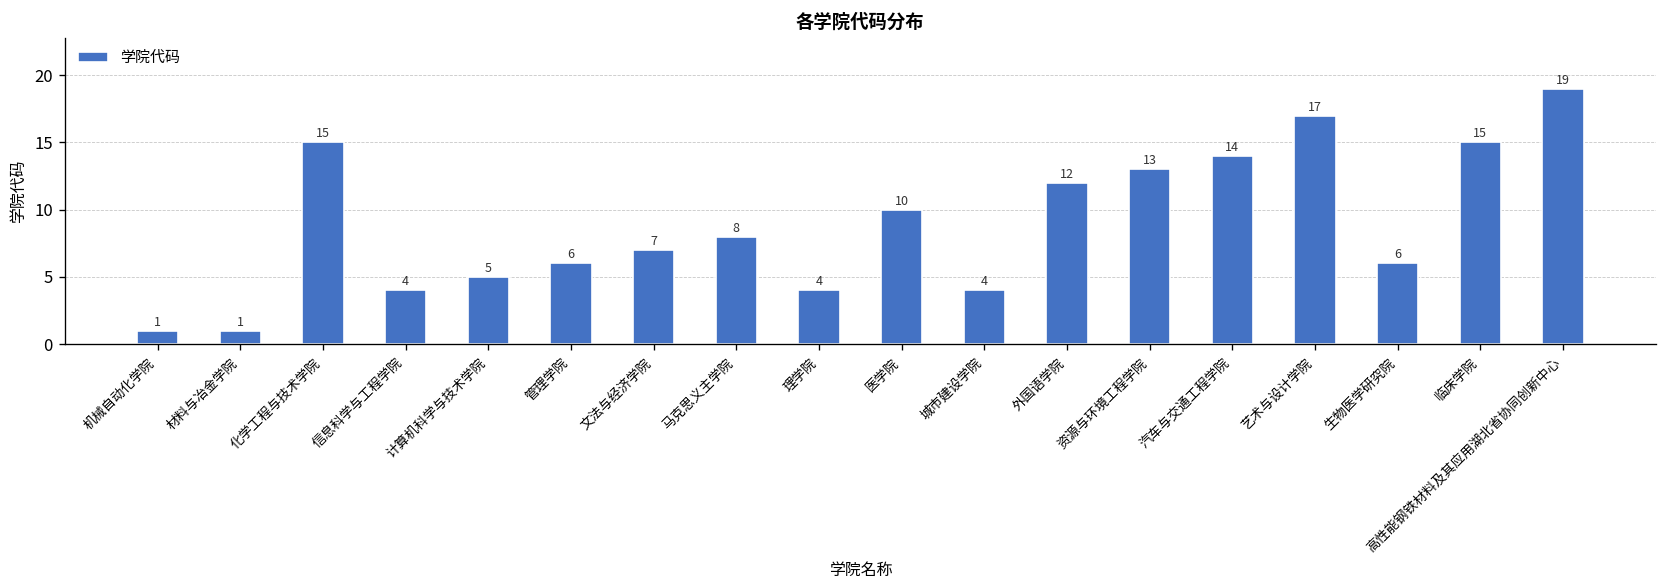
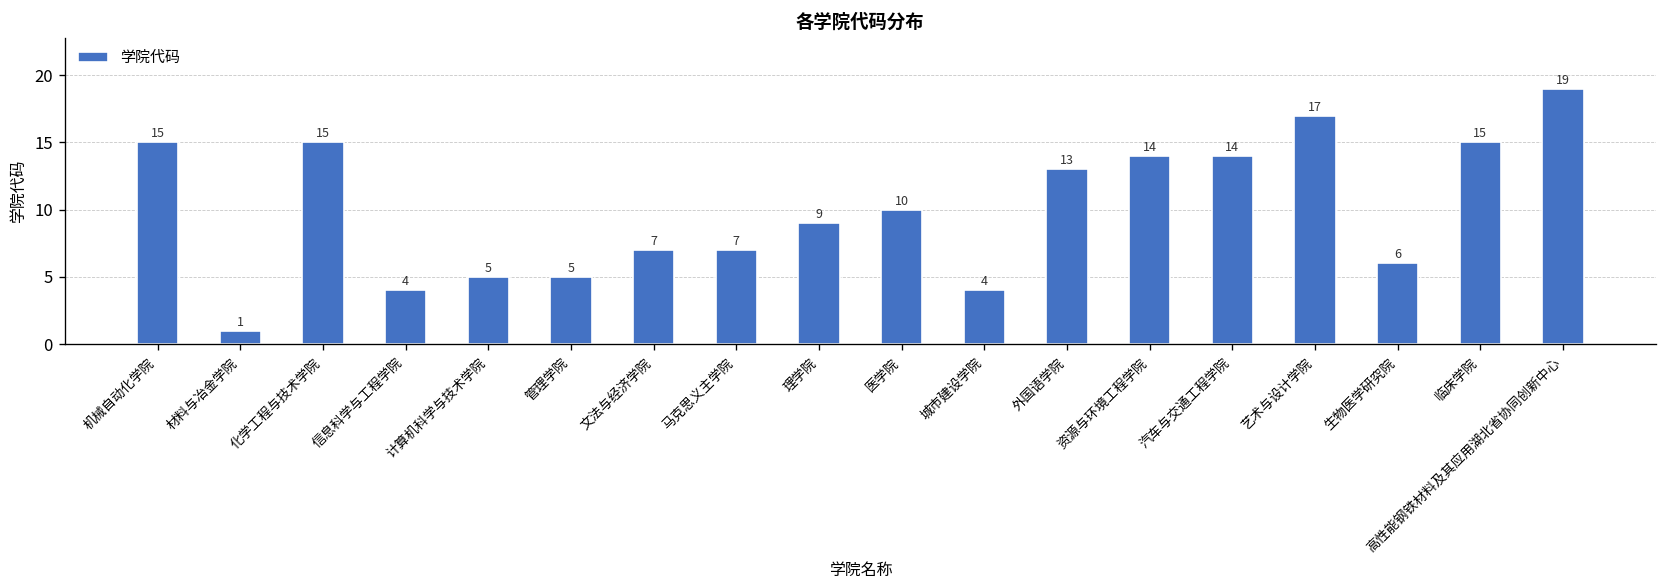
机械自动化学院: 1 -> 15
管理学院: 6 -> 5
马克思义主学院: 8 -> 7
理学院: 4 -> 9
外国语学院: 12 -> 13
资源与环境工程学院: 13 -> 14
